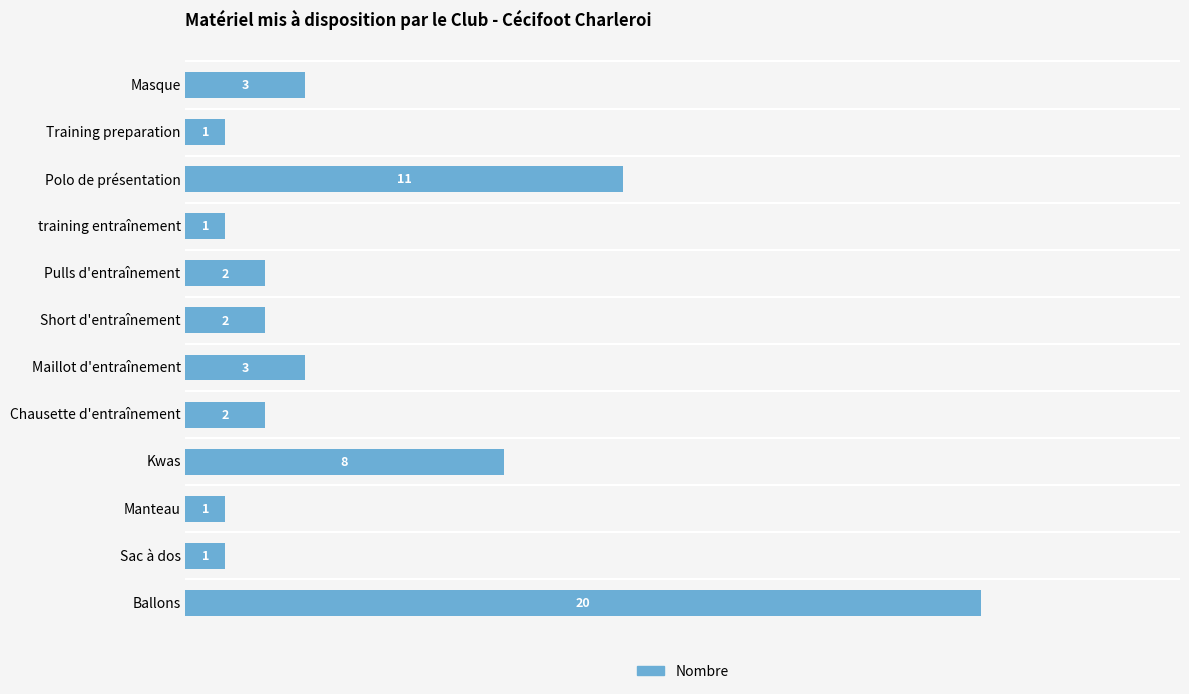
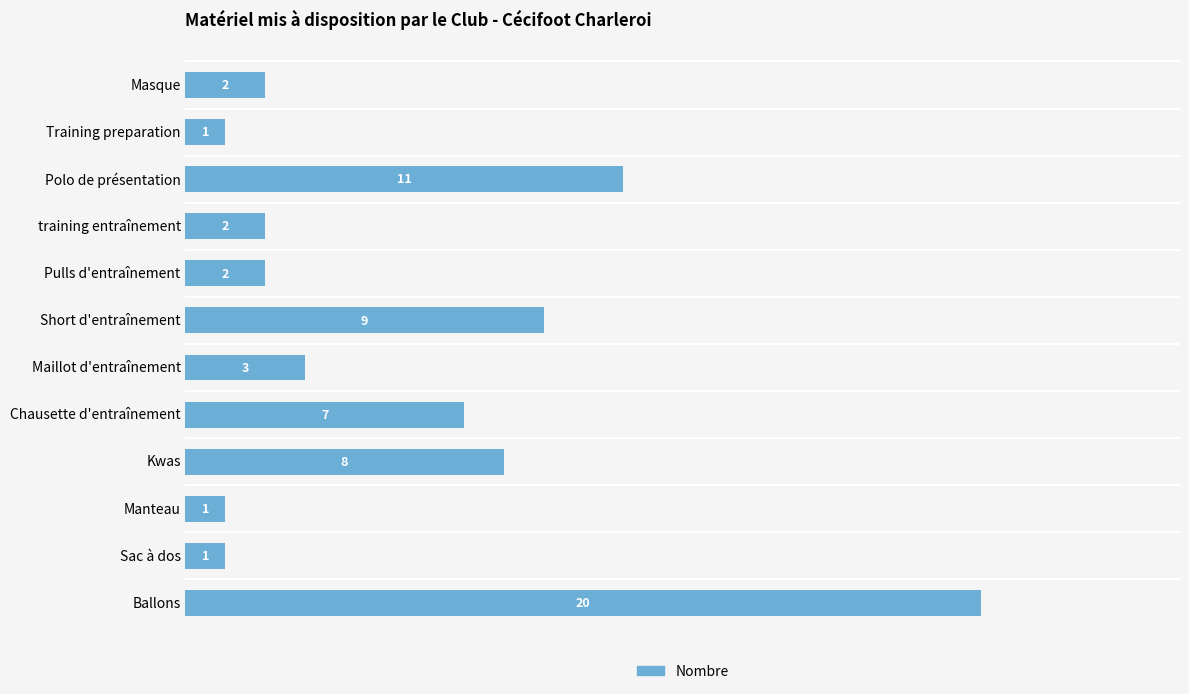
Masque: 3 -> 2
training entraînement: 1 -> 2
Short d'entraînement: 2 -> 9
Chausette d'entraînement: 2 -> 7
